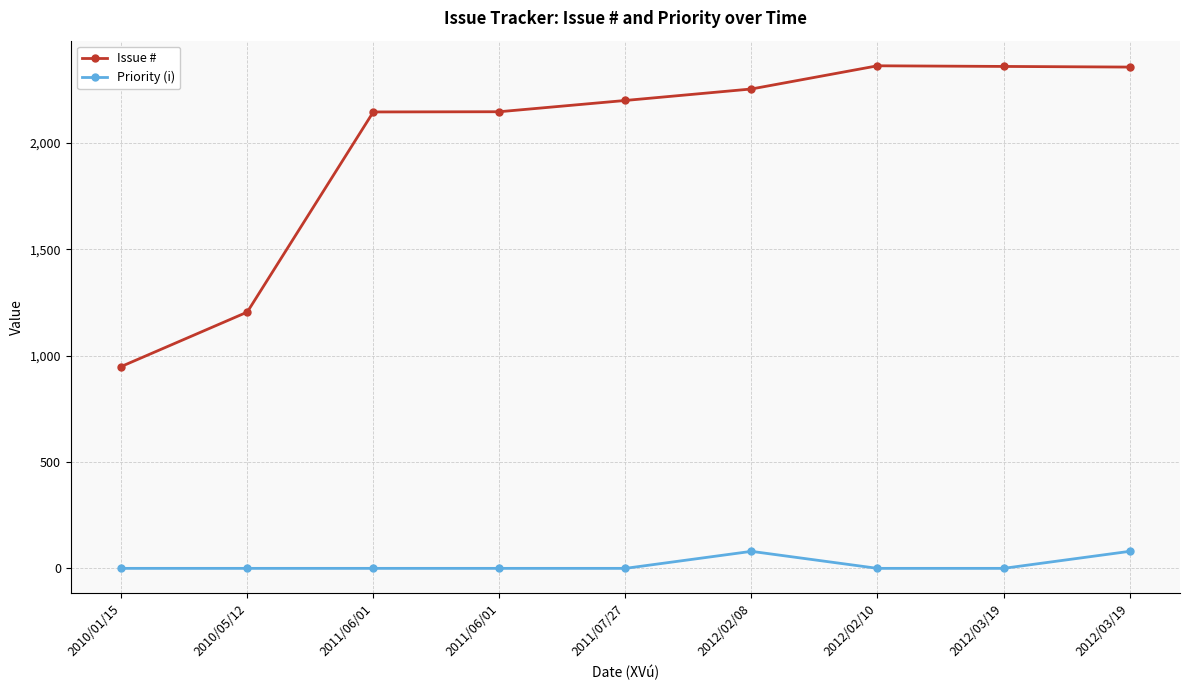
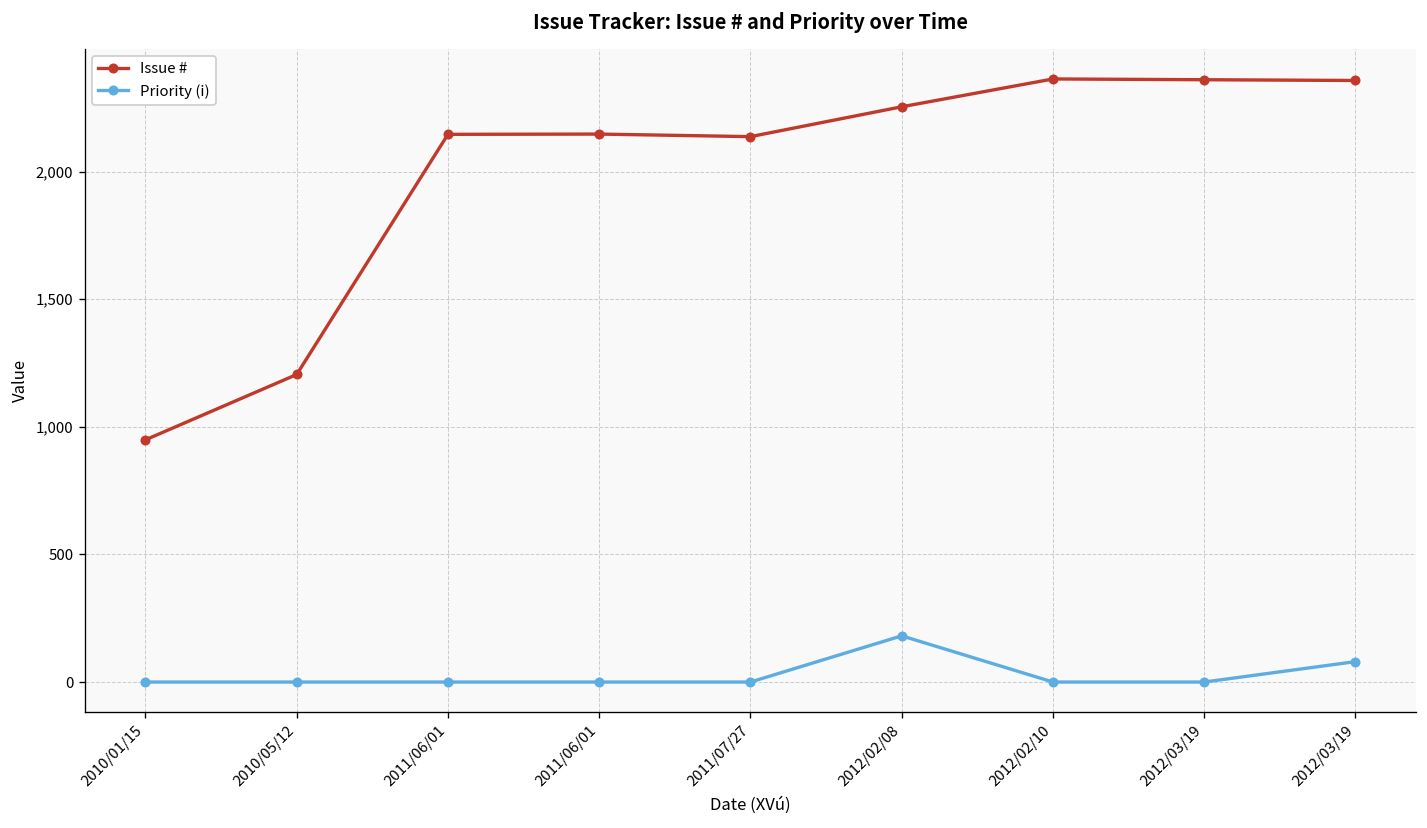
Issue #, 2011/07/27: 2,200 -> 2,140
Priority (i), 2012/02/08: 80 -> 180
